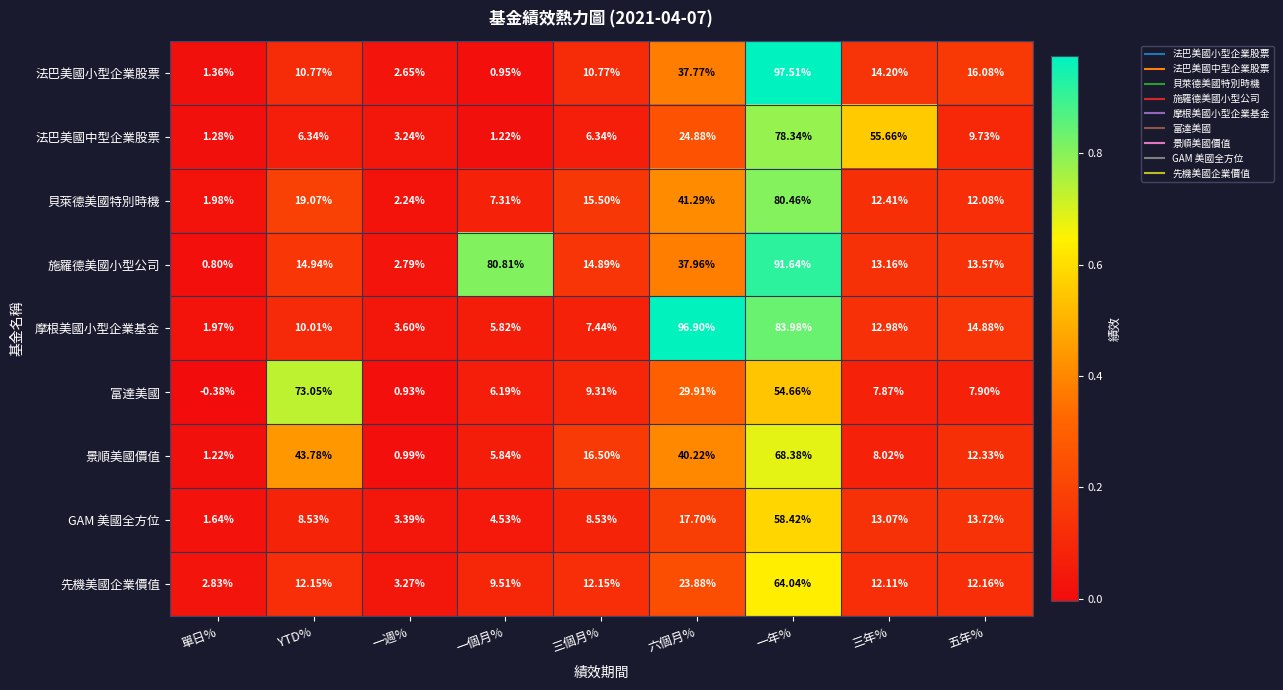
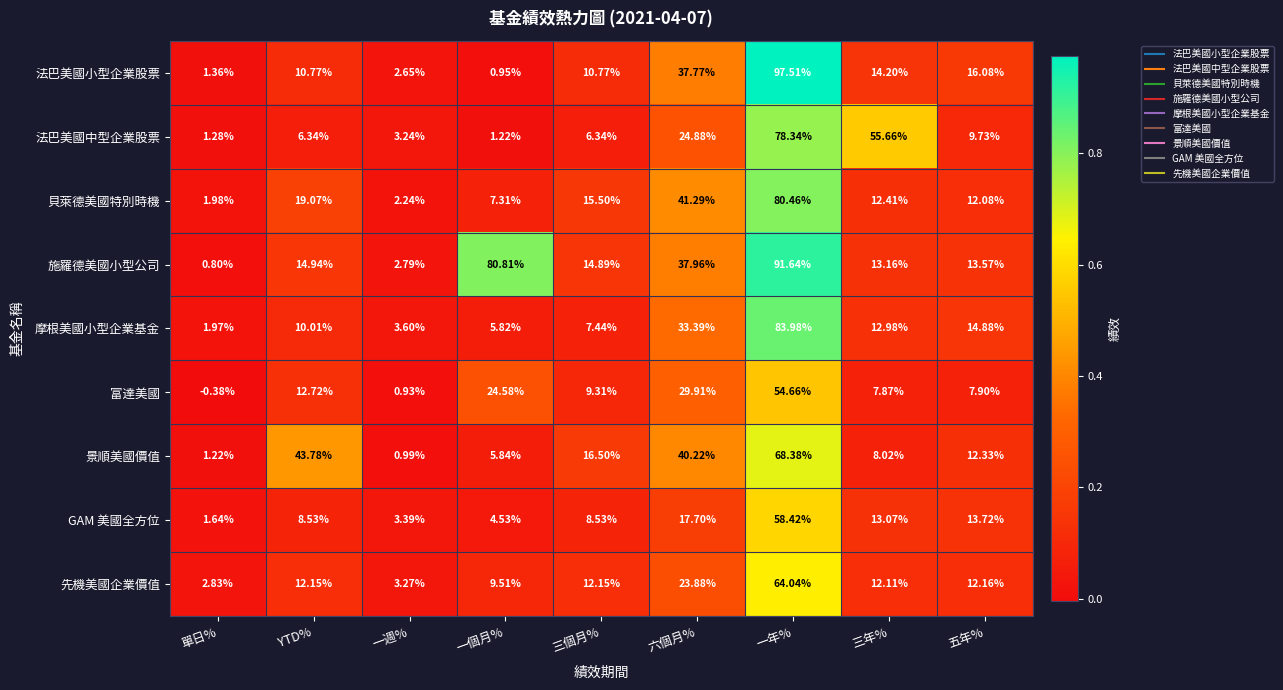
摩根美國小型企業基金, 六個月%: 96.90% -> 33.39%
富達美國, YTD%: 73.05% -> 12.72%
富達美國, 一個月%: 6.19% -> 24.58%
